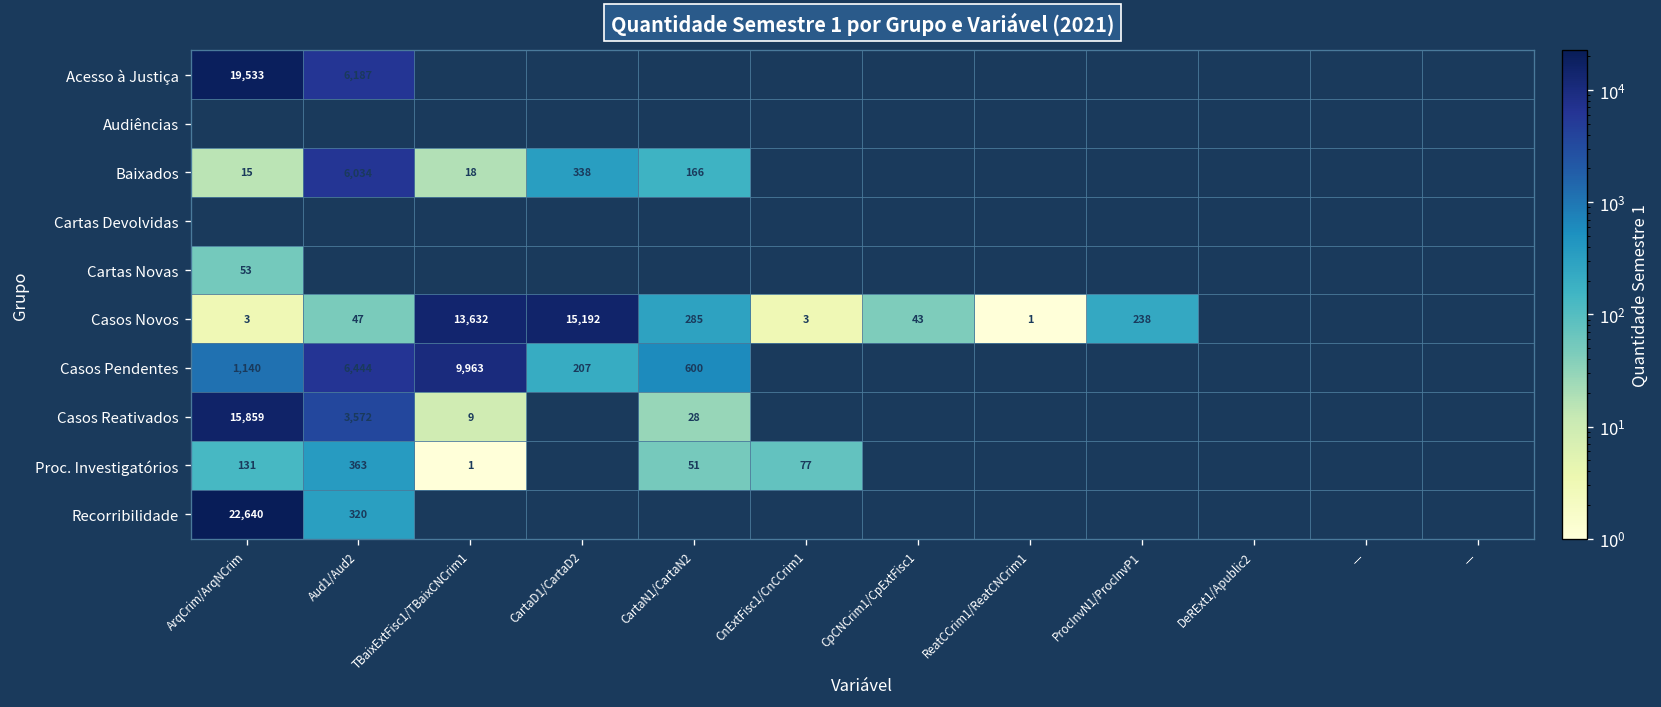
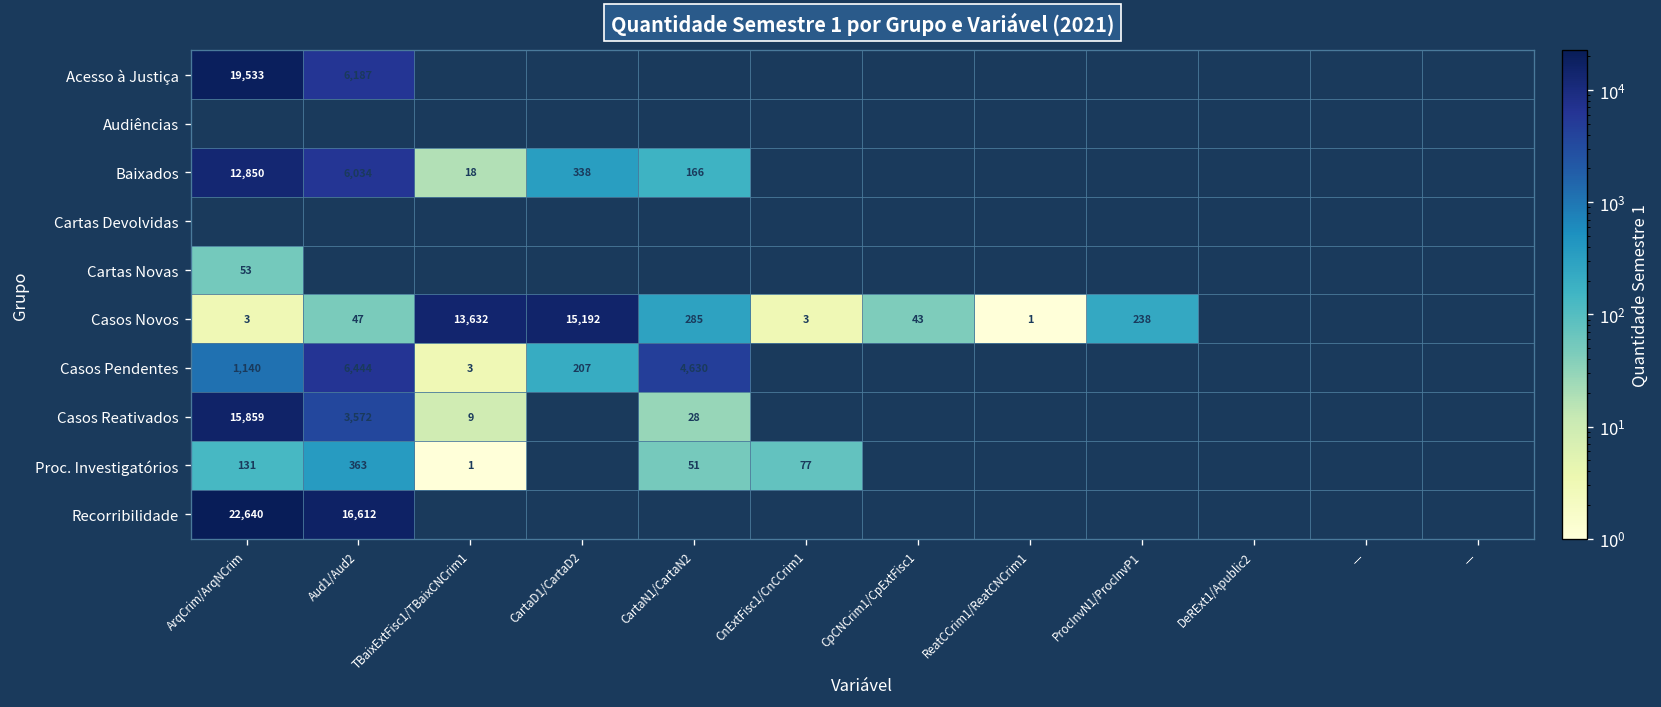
Baixados, ArqCrim/ArqNCrim: 15 -> 12,850
Casos Pendentes, TBaixExtFisc1/TBaixCNCrim1: 9,963 -> 3
Casos Pendentes, CartaN1/CartaN2: 600 -> 4,630
Recorribilidade, Aud1/Aud2: 320 -> 16,612
